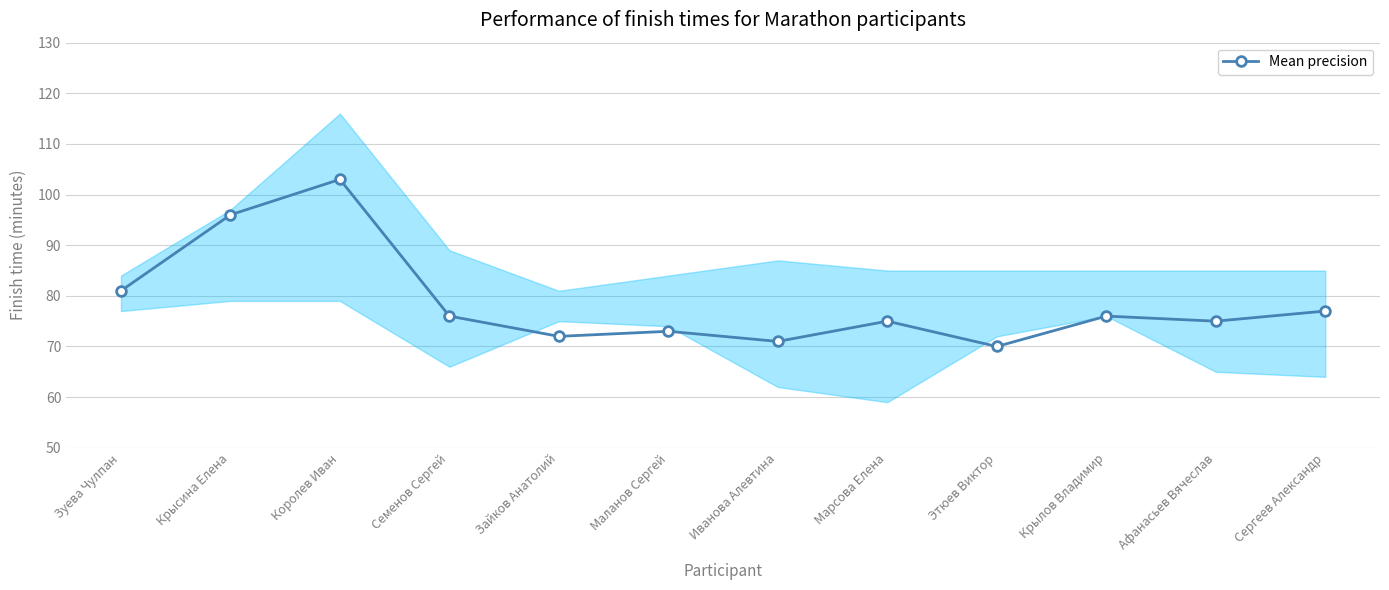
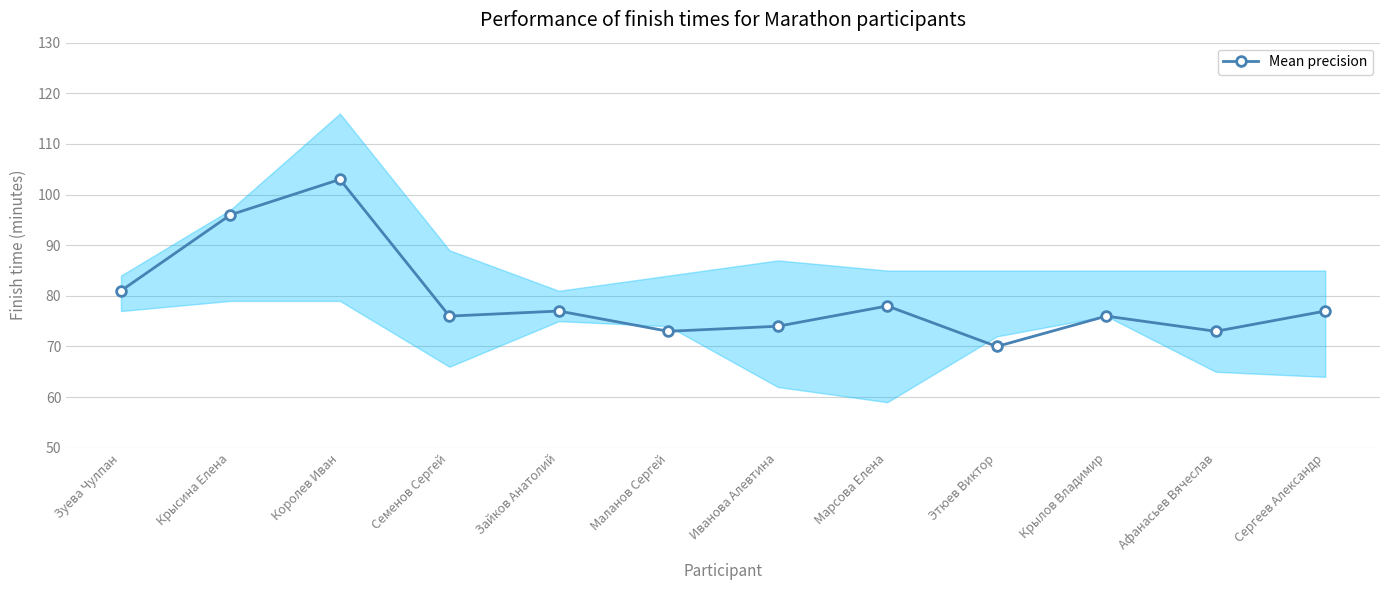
Mean precision, Зайков Анатолий: 72 -> 77
Mean precision, Иванова Алевтина: 71 -> 74
Mean precision, Марсова Елена: 75 -> 78
Mean precision, Афанасьев Вячеслав: 75 -> 73
